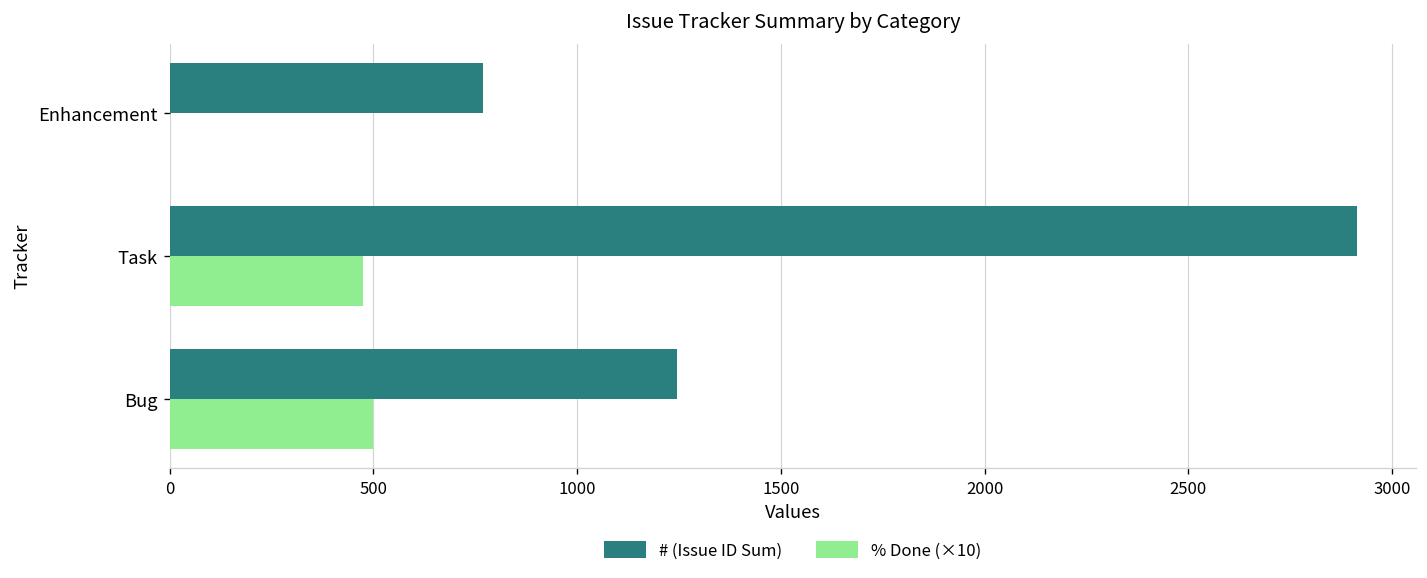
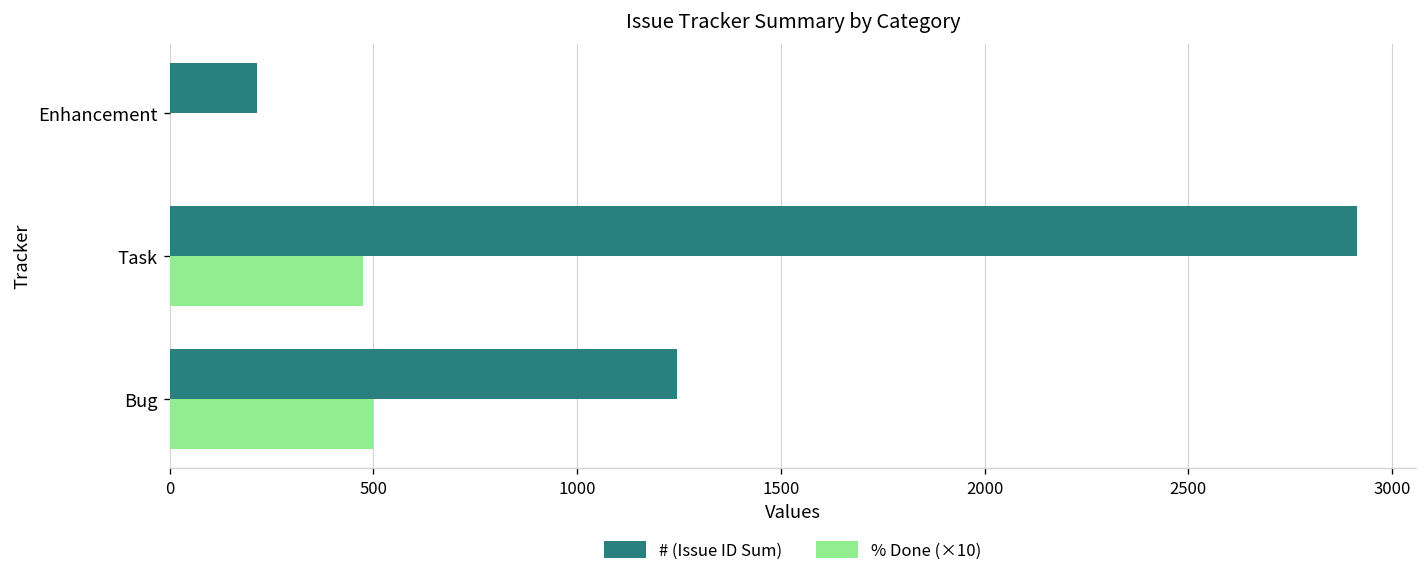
# (Issue ID Sum), Enhancement: 770 -> 210
